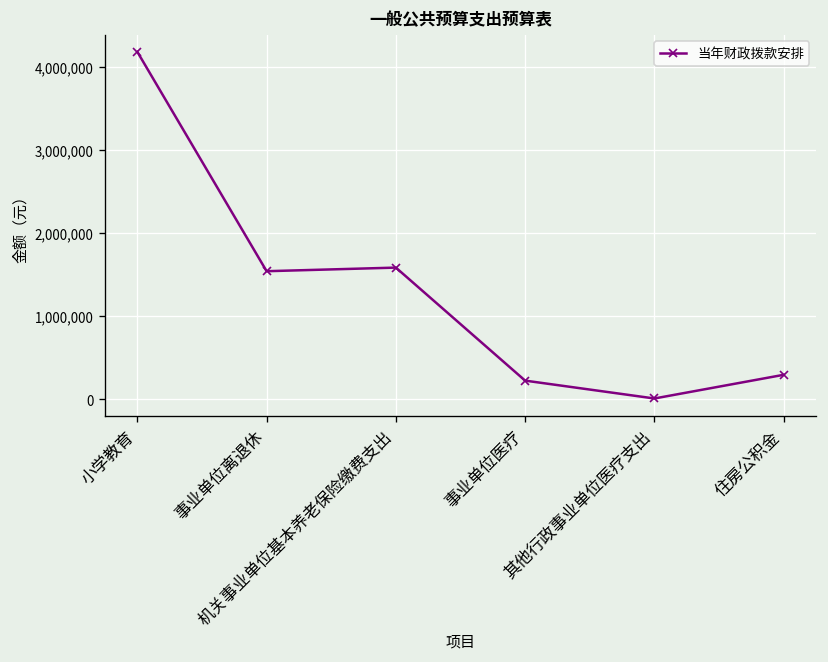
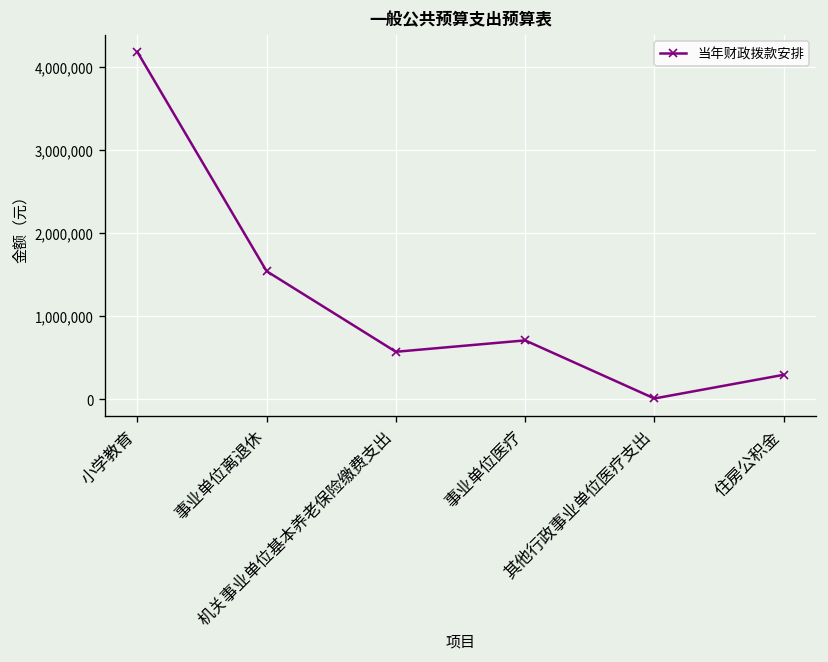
机关事业单位基本养老保险缴费支出: 1,600,000 -> 600,000
事业单位医疗: 200,000 -> 700,000
